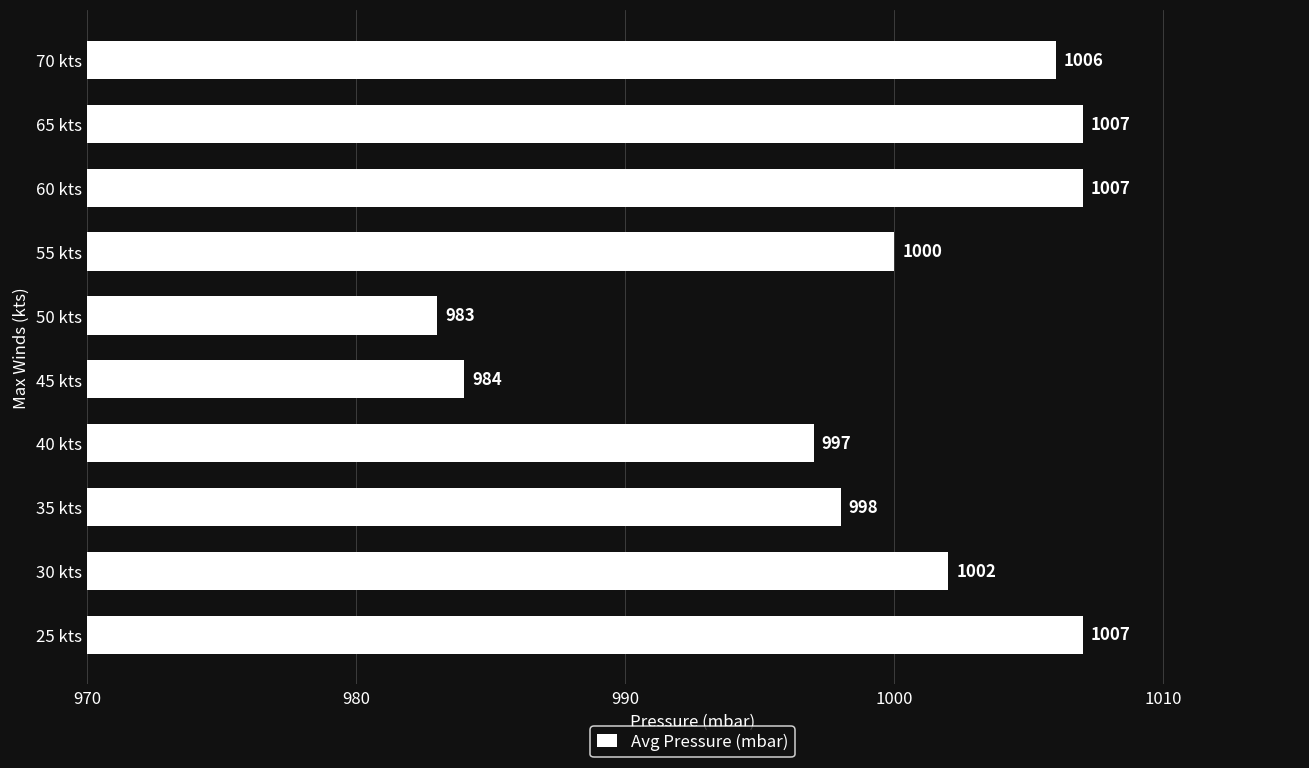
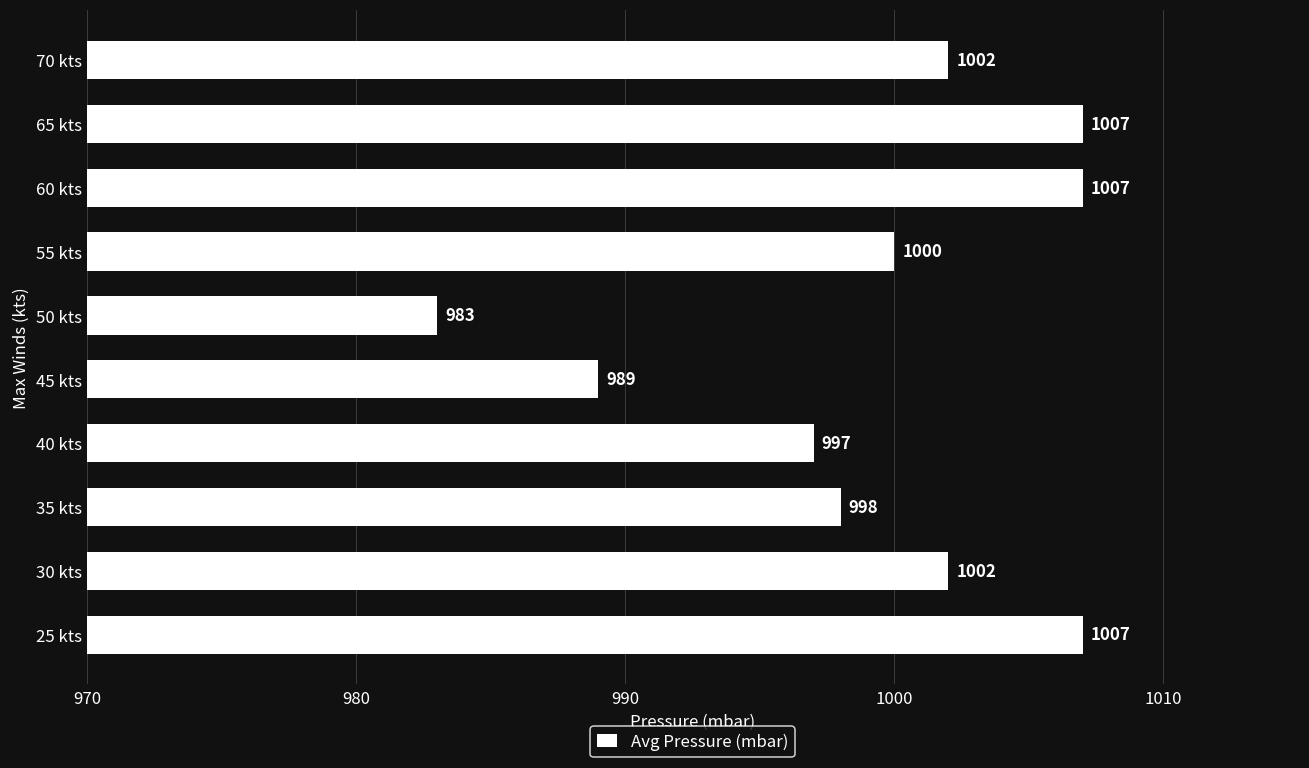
70 kts: 1006 -> 1002
45 kts: 984 -> 989
